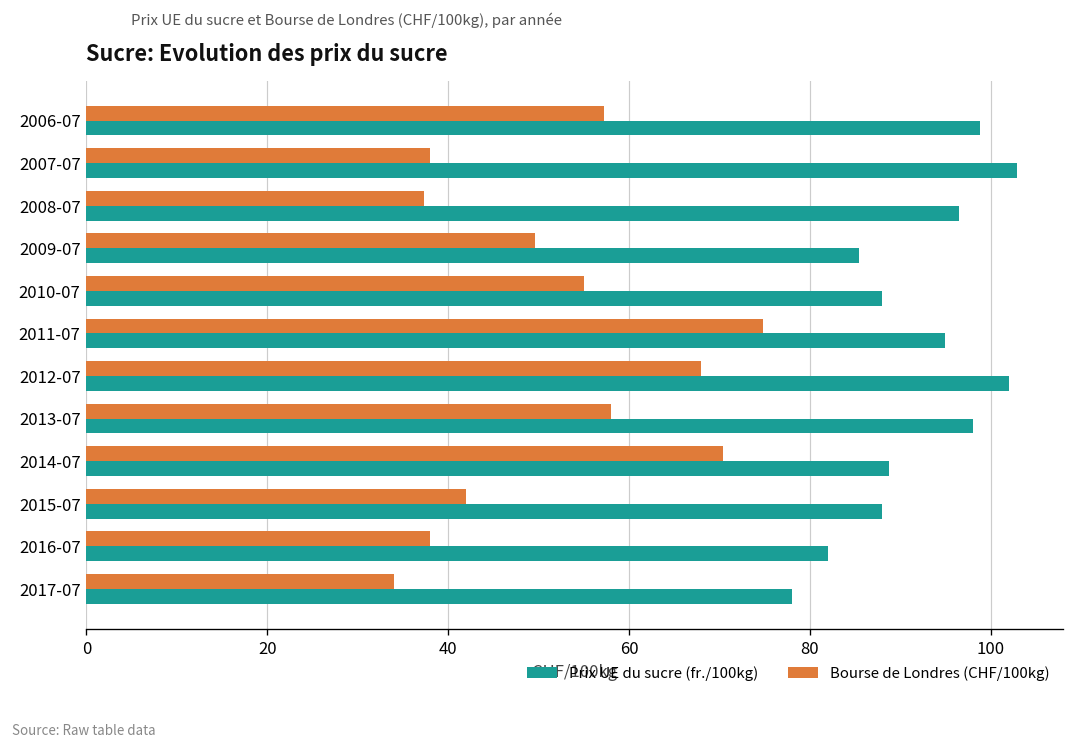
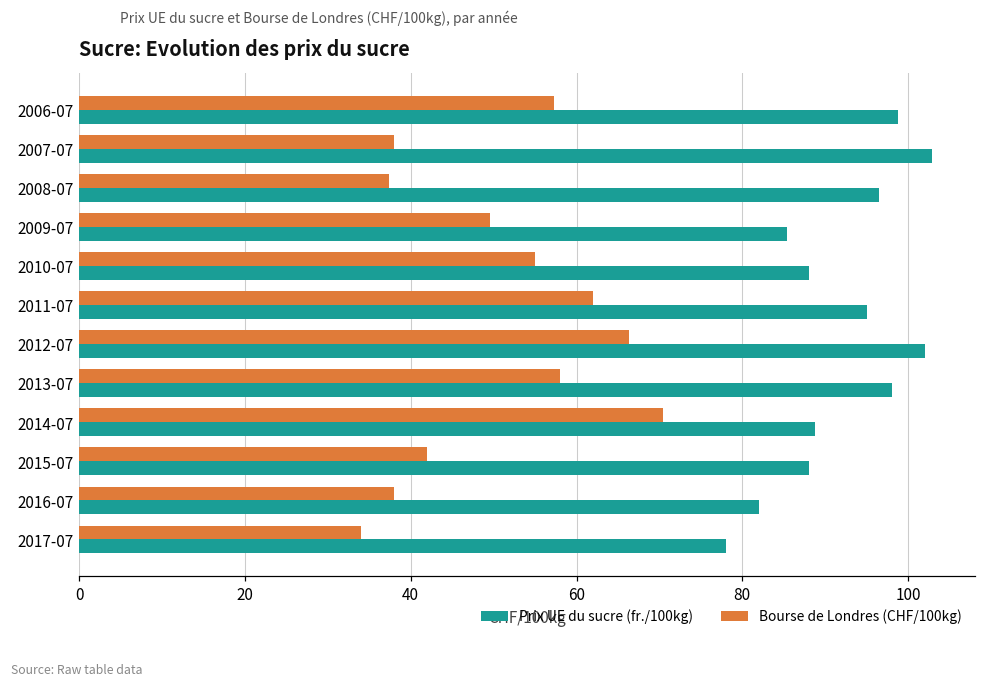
Bourse de Londres (CHF/100kg), 2011-07: 75 -> 62
Bourse de Londres (CHF/100kg), 2012-07: 68 -> 66
